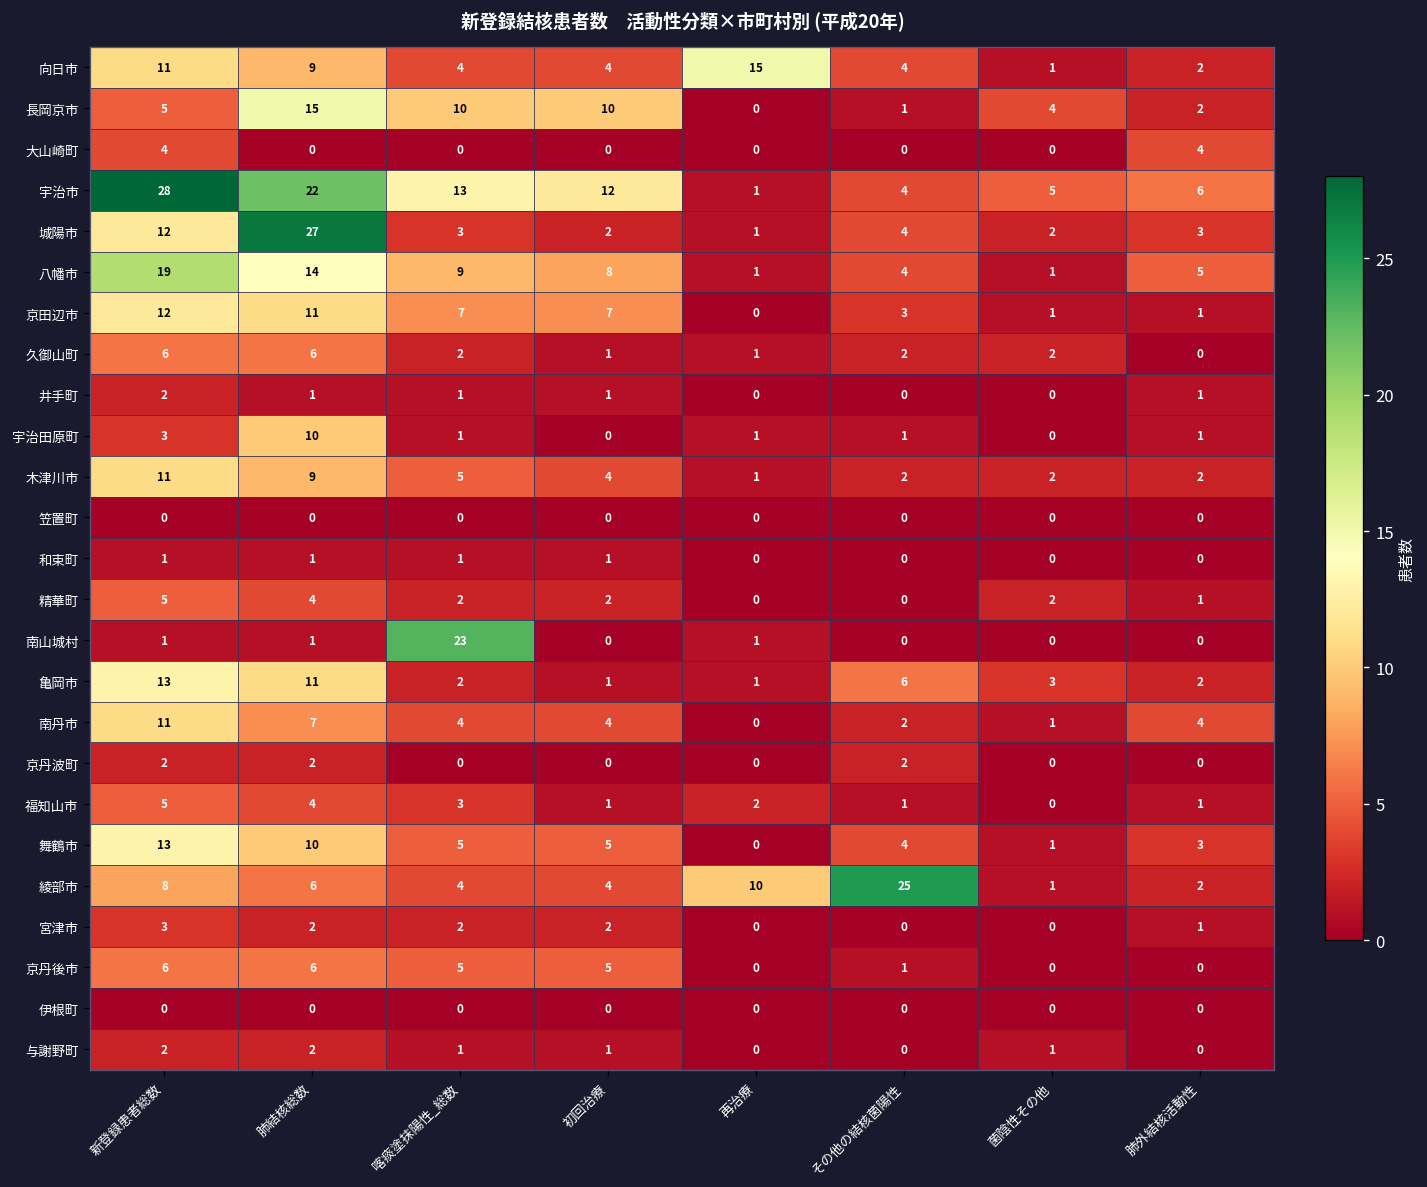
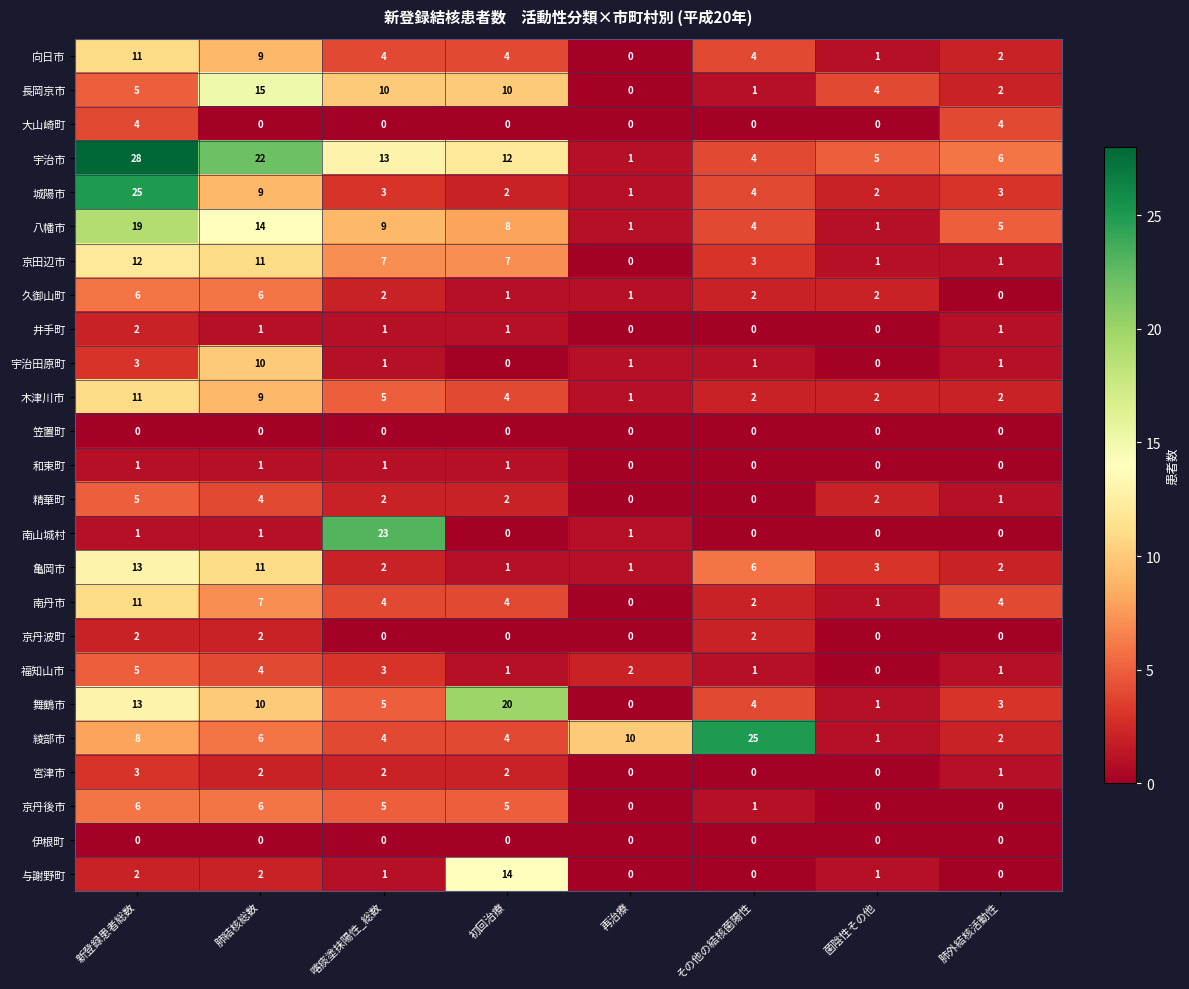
向日市, 再治療: 15 -> 0
城陽市, 新登録患者総数: 12 -> 25
城陽市, 肺結核総数: 27 -> 9
舞鶴市, 初回治療: 5 -> 20
与謝野町, 初回治療: 1 -> 14
